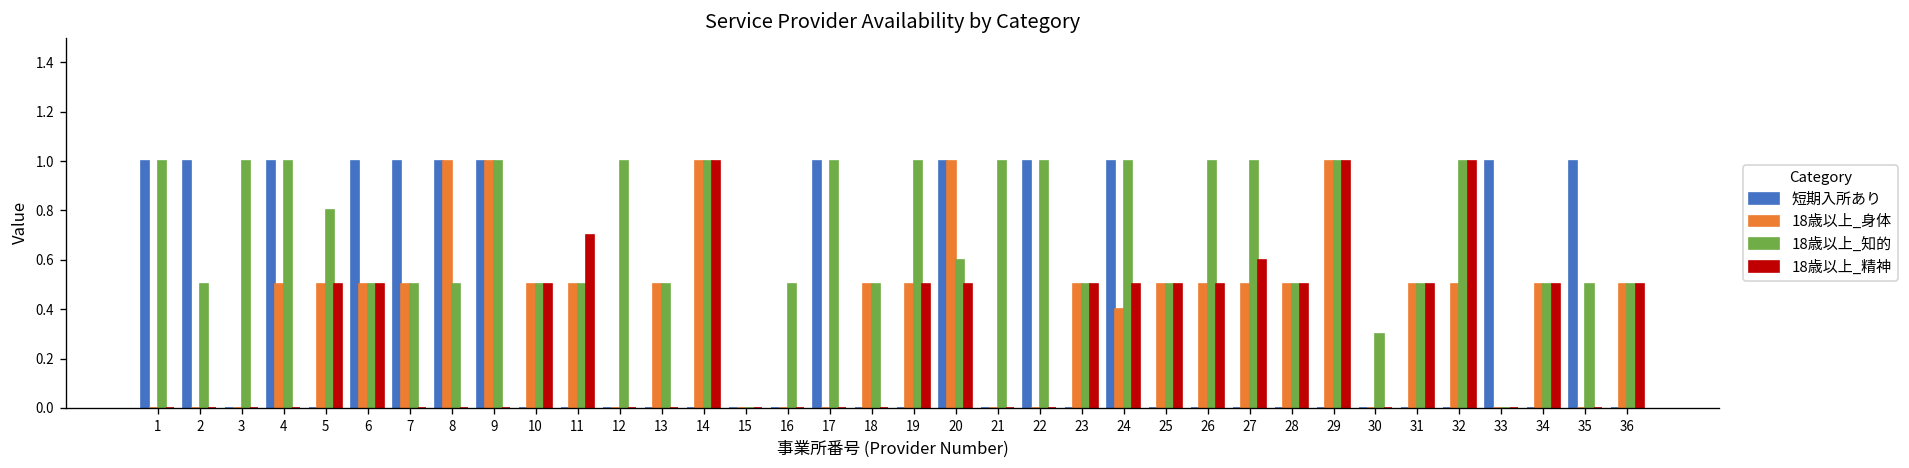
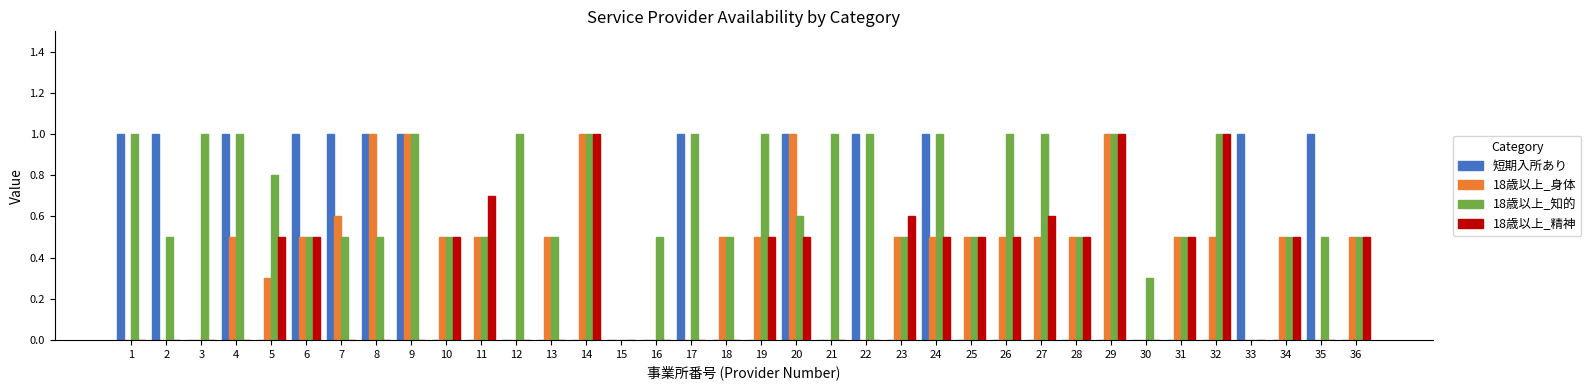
18歳以上_身体, 5: 0.5 -> 0.3
18歳以上_身体, 7: 0.5 -> 0.6
18歳以上_精神, 23: 0.5 -> 0.6
18歳以上_身体, 24: 0.4 -> 0.5
